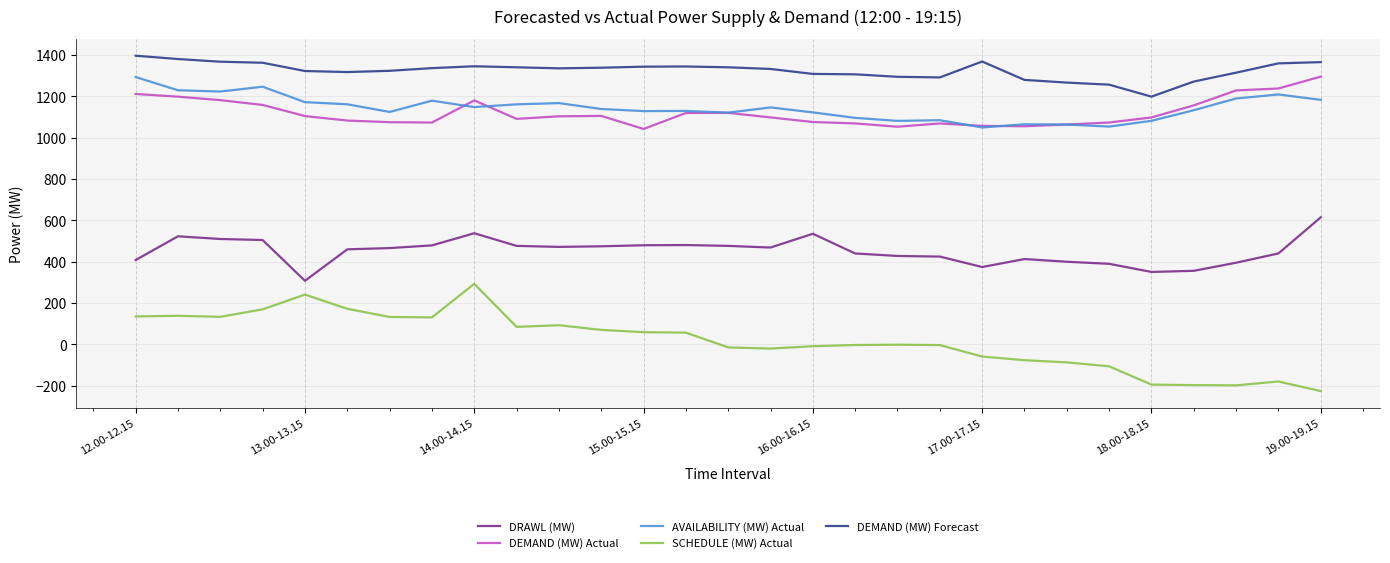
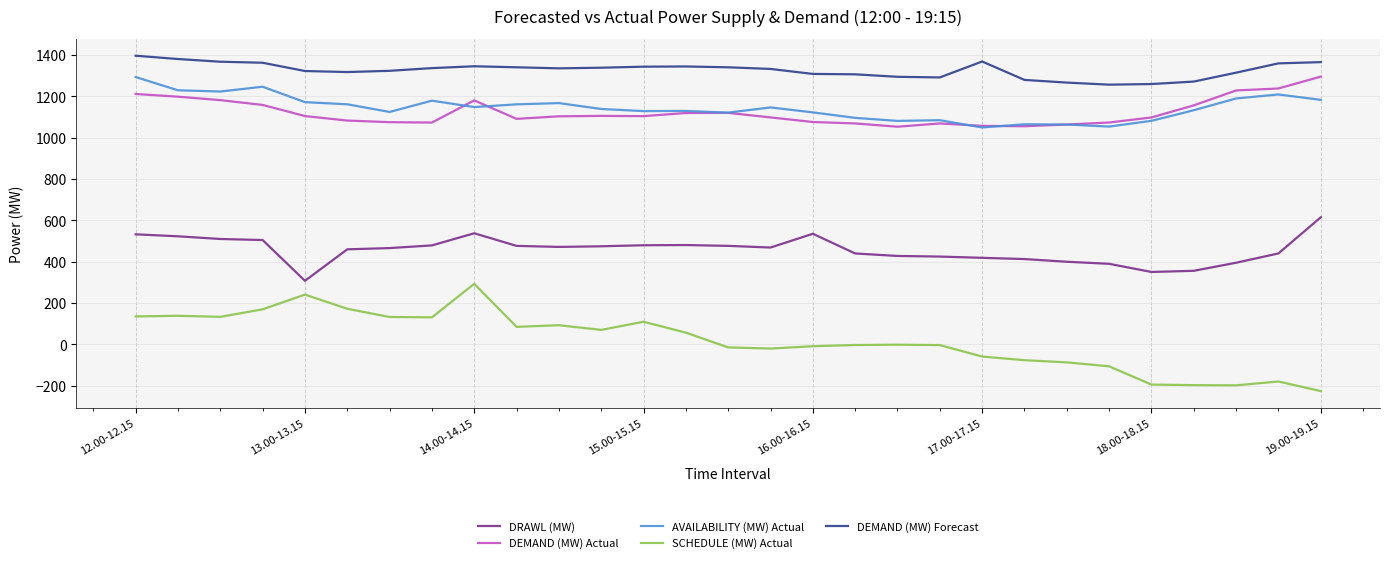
DRAWL (MW), 12.00-12.15: 410 -> 530
DEMAND (MW) Actual, 15.00-15.15: 1040 -> 1100
SCHEDULE (MW) Actual, 15.00-15.15: 60 -> 110
DRAWL (MW), 17.00-17.15: 370 -> 420
DEMAND (MW) Forecast, 18.00-18.15: 1200 -> 1260
